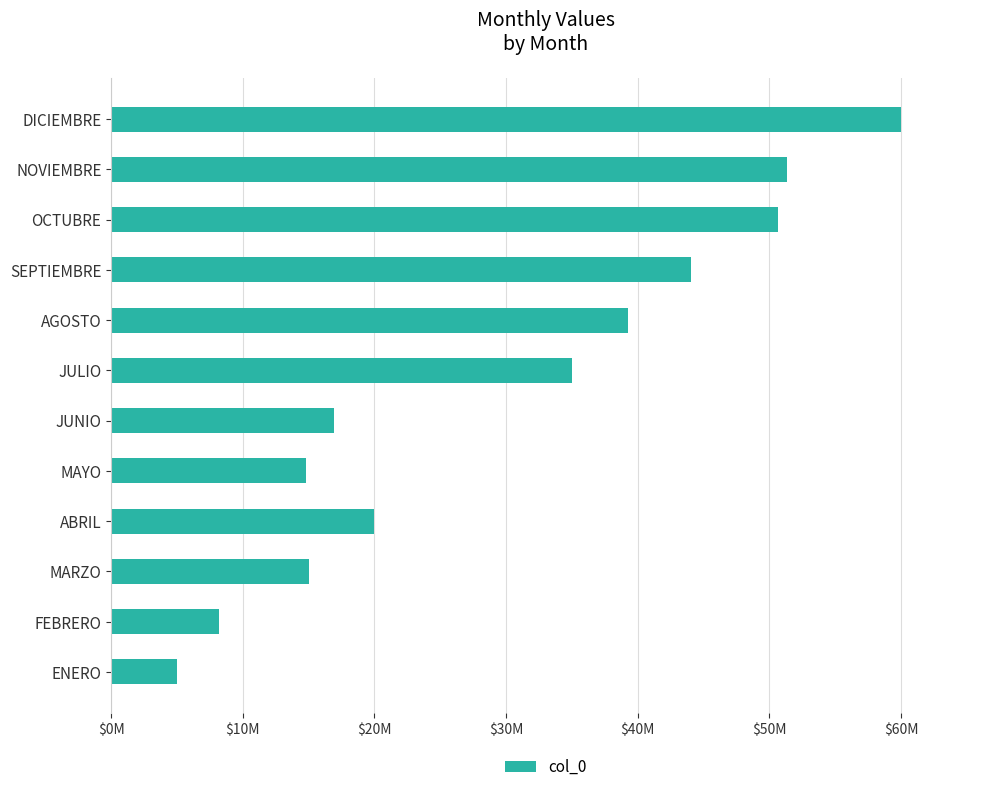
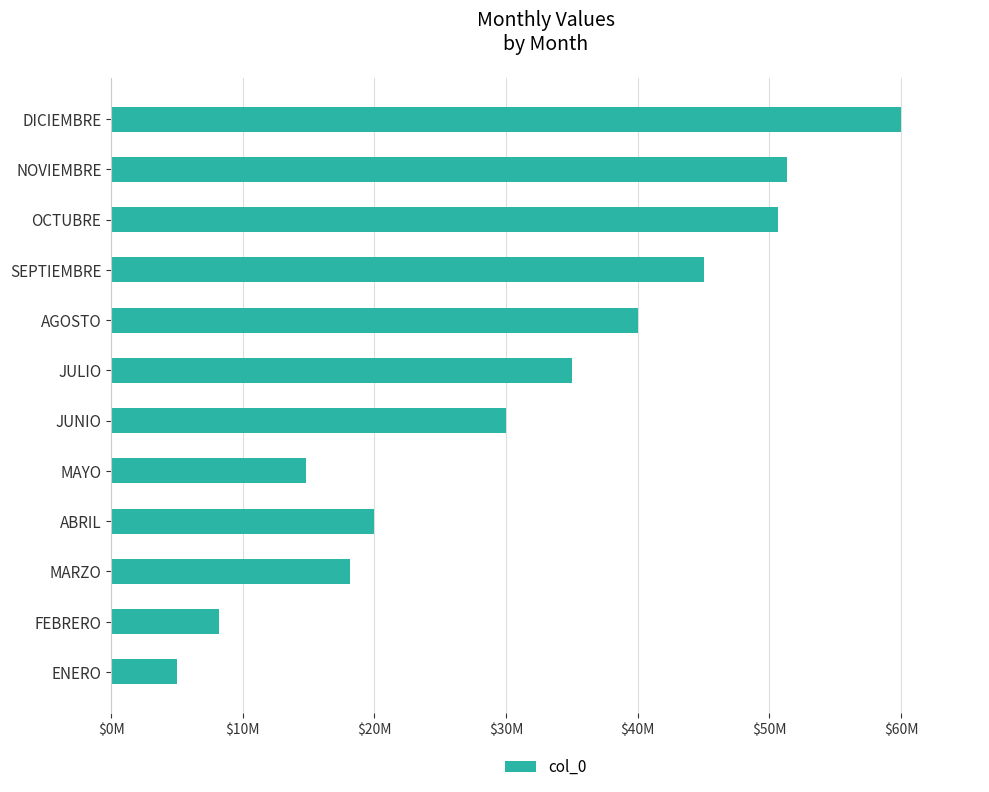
SEPTIEMBRE: $44000000 -> $45000000
AGOSTO: $39300000 -> $40000000
JUNIO: $16900000 -> $30000000
MARZO: $15000000 -> $18100000
